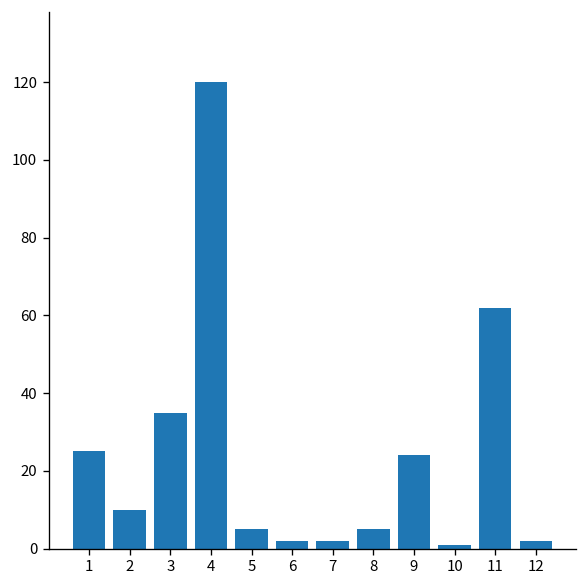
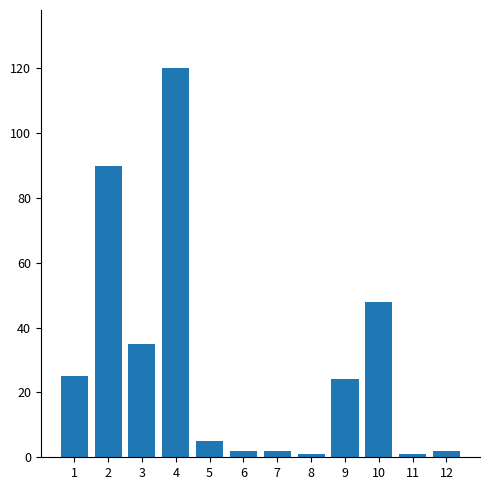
2: 10 -> 90
8: 5 -> 1
10: 1 -> 48
11: 62 -> 1
